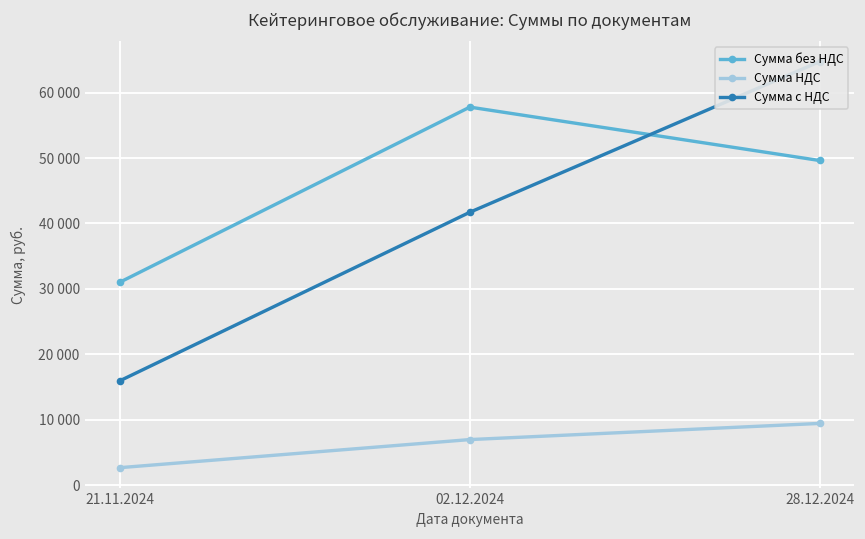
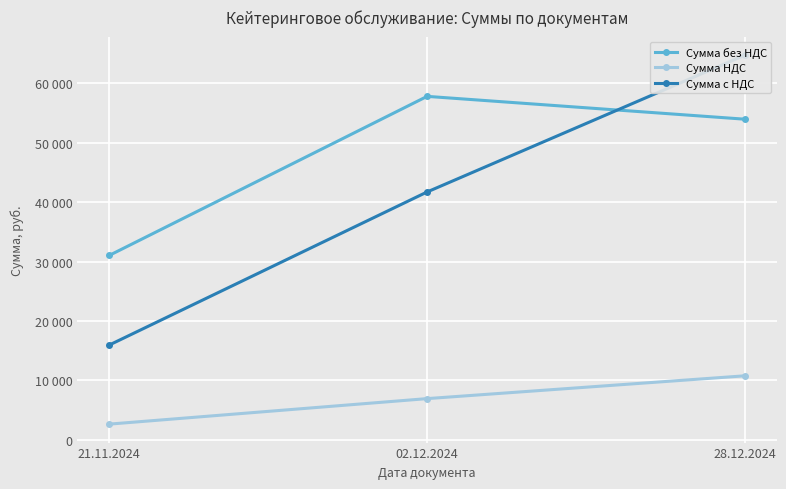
Сумма без НДС, 28.12.2024: 50000 -> 54000
Сумма НДС, 28.12.2024: 9000 -> 11000
